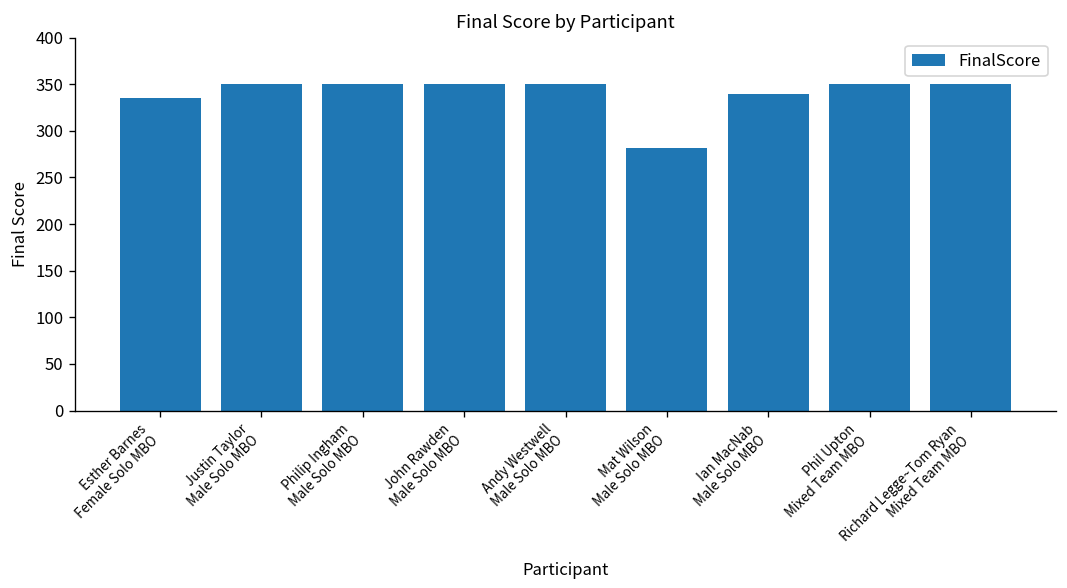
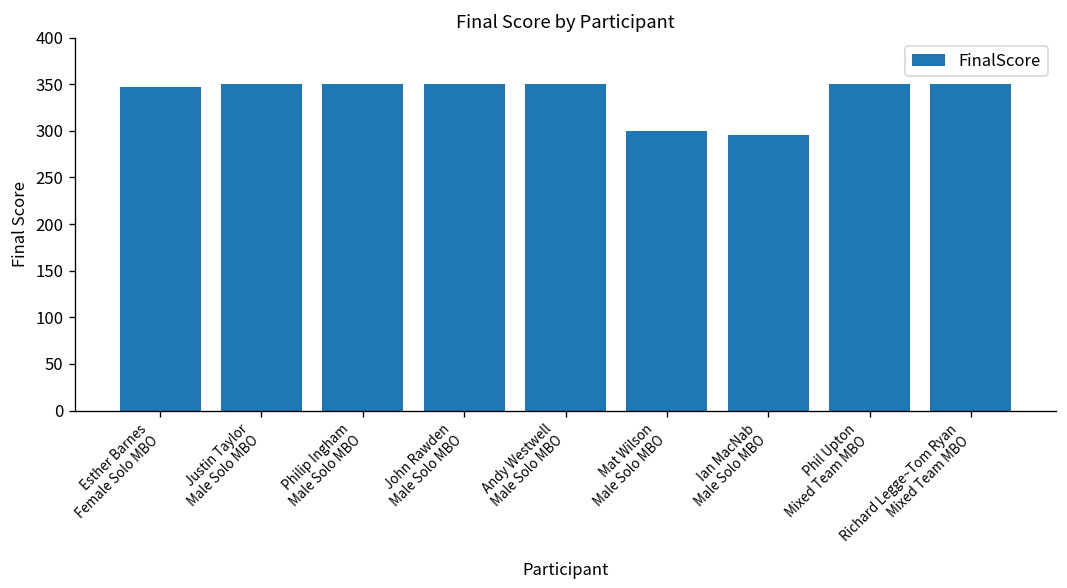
Esther Barnes Female Solo MBO: 340 -> 350
Mat Wilson Male Solo MBO: 280 -> 300
Ian MacNab Male Solo MBO: 340 -> 300
